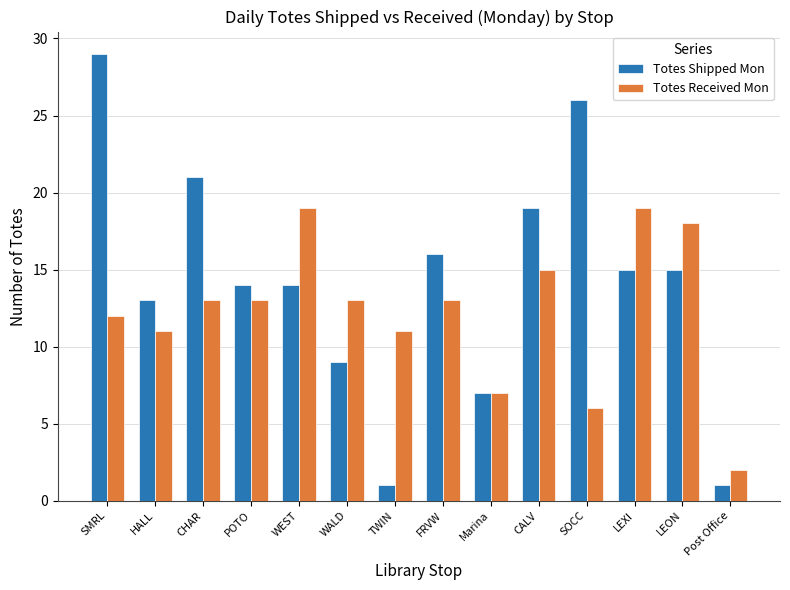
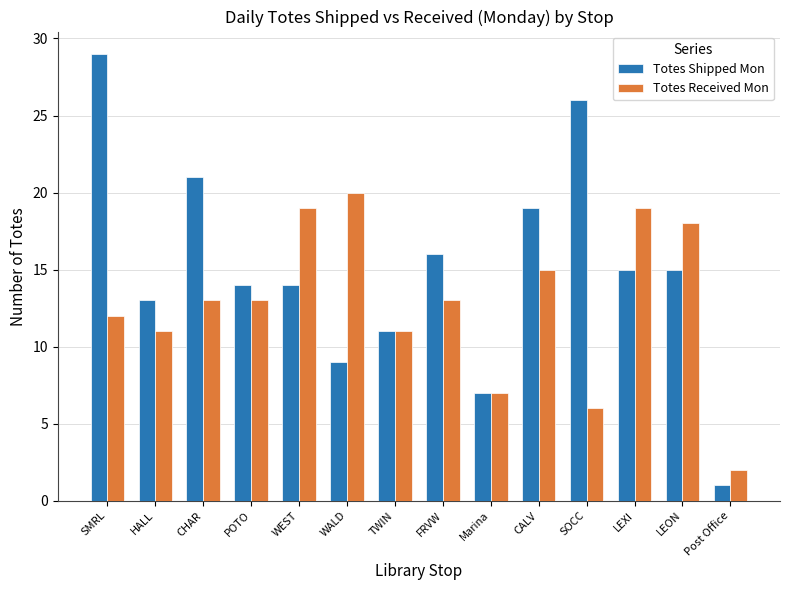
Totes Received Mon, WALD: 13 -> 20
Totes Shipped Mon, TWIN: 1 -> 11
